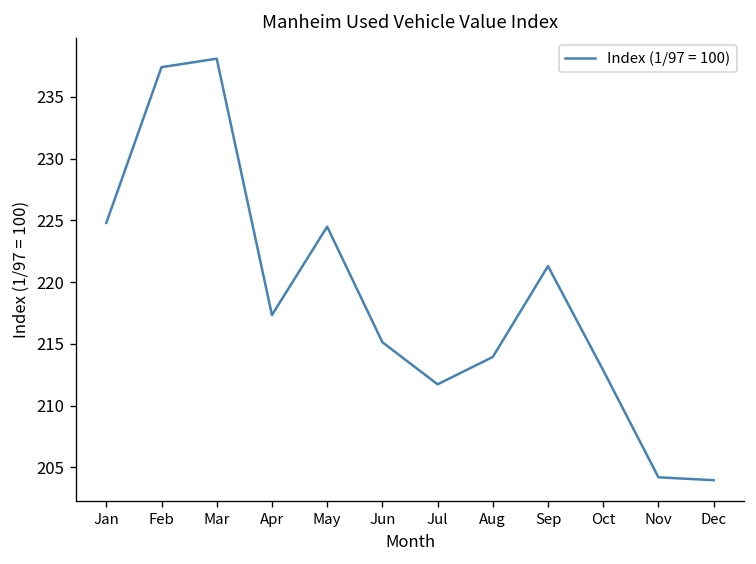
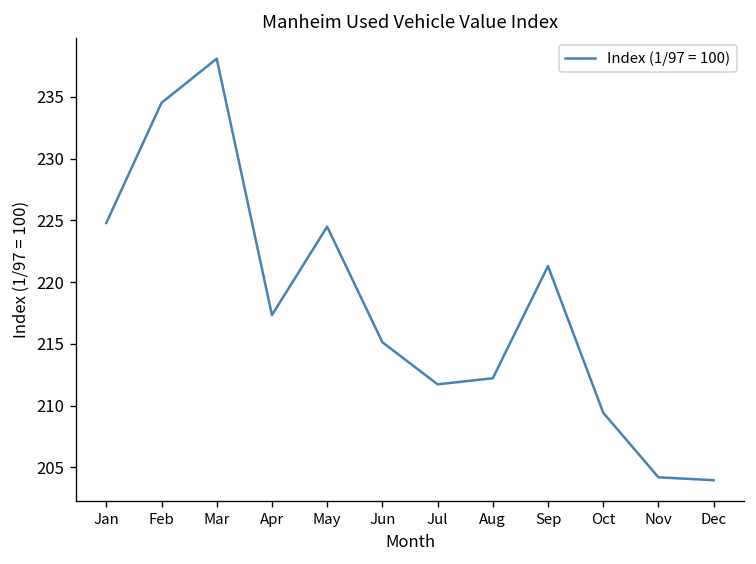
Feb: 237.4 -> 234.5
Aug: 213.9 -> 212.2
Oct: 212.9 -> 209.4
